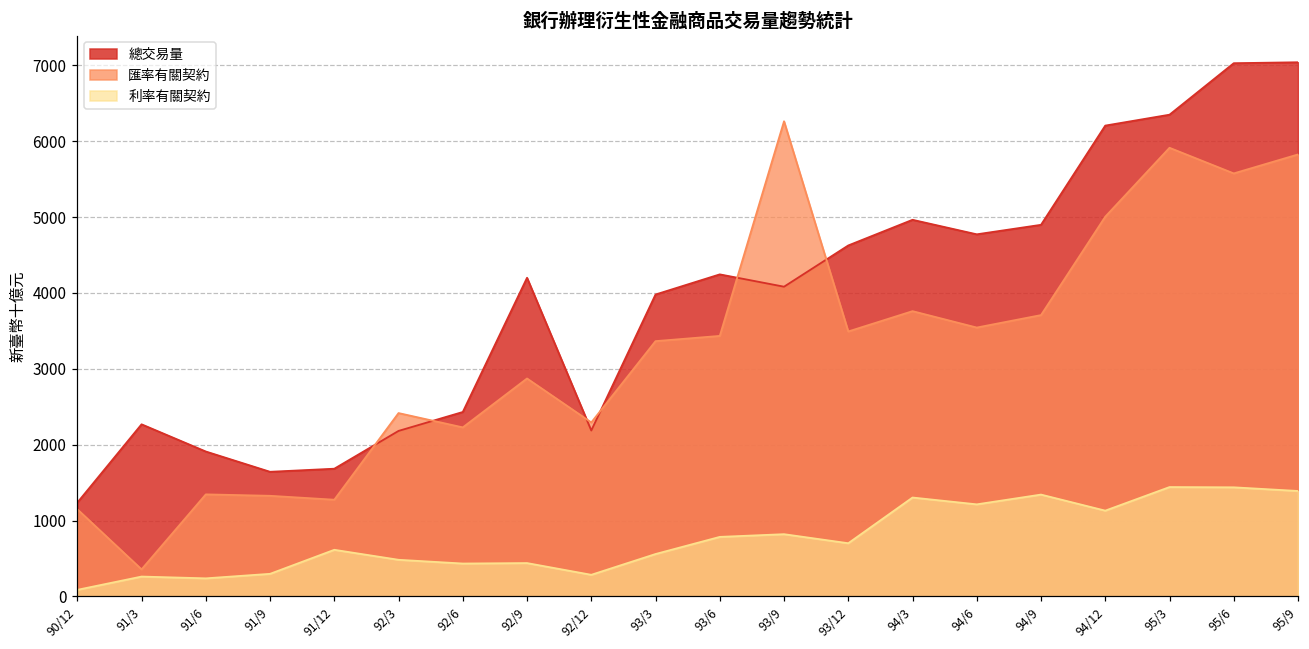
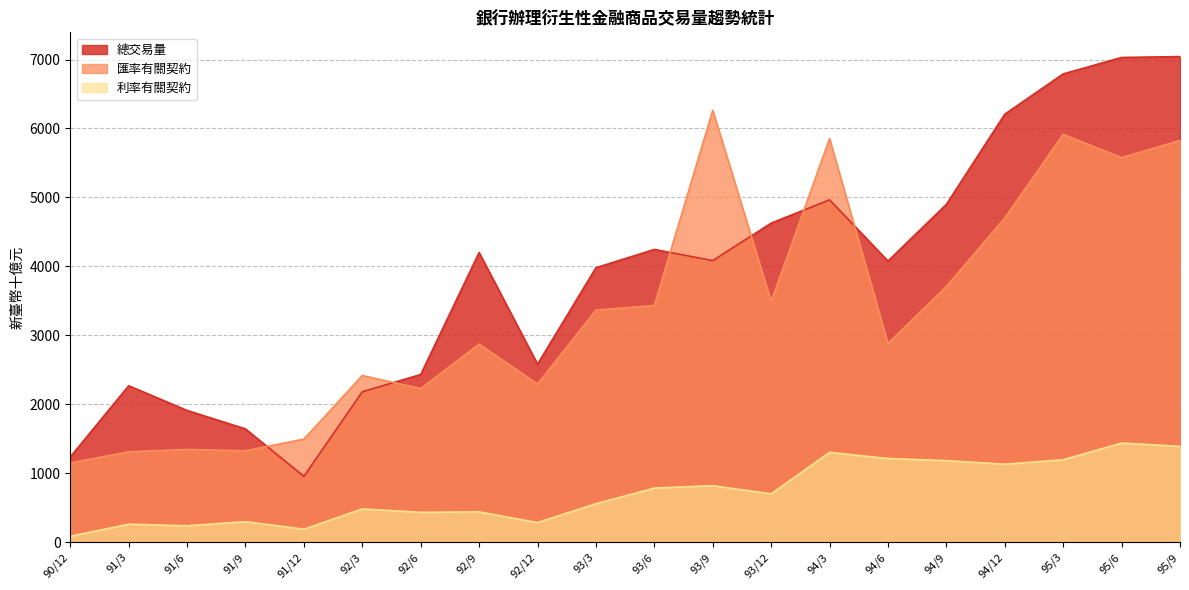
匯率有關契約, 91/3: 400 -> 1300
總交易量, 91/12: 1700 -> 1000
匯率有關契約, 91/12: 1300 -> 1500
利率有關契約, 91/12: 600 -> 200
總交易量, 92/12: 2200 -> 2600
匯率有關契約, 94/3: 3800 -> 5900
總交易量, 94/6: 4800 -> 4100
匯率有關契約, 94/6: 3500 -> 2900
利率有關契約, 94/9: 1300 -> 1200
匯率有關契約, 94/12: 5000 -> 4700
總交易量, 95/3: 6400 -> 6800
利率有關契約, 95/3: 1400 -> 1200
